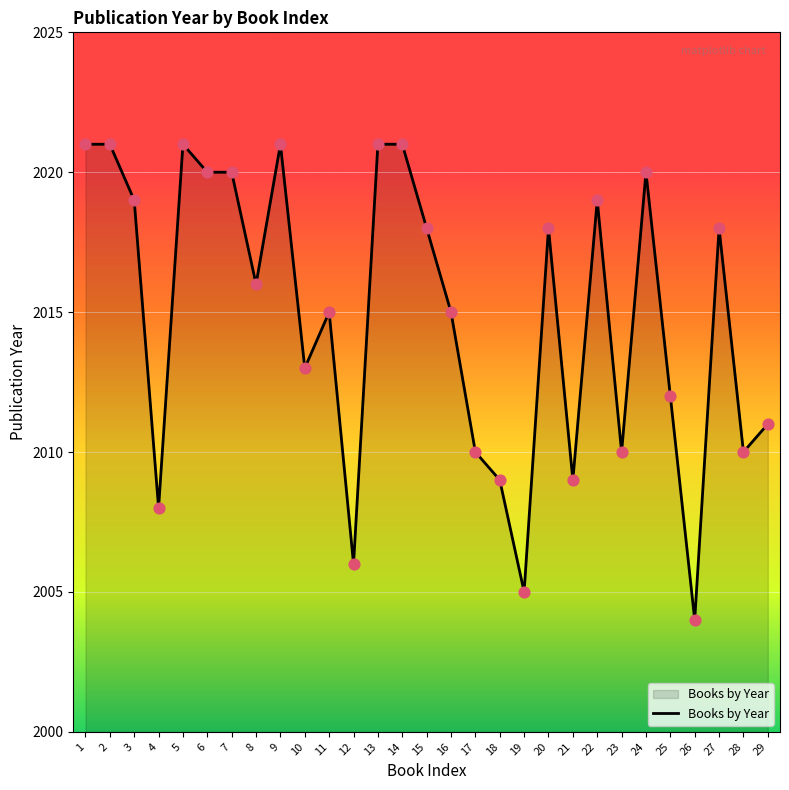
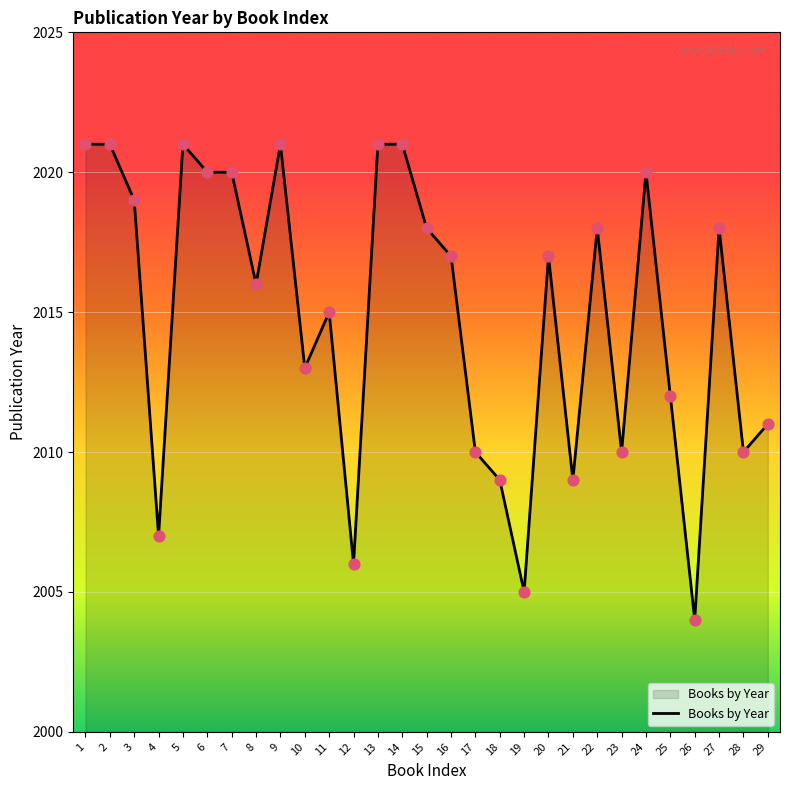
4: 2008 -> 2007
16: 2015 -> 2017
20: 2018 -> 2017
22: 2019 -> 2018
